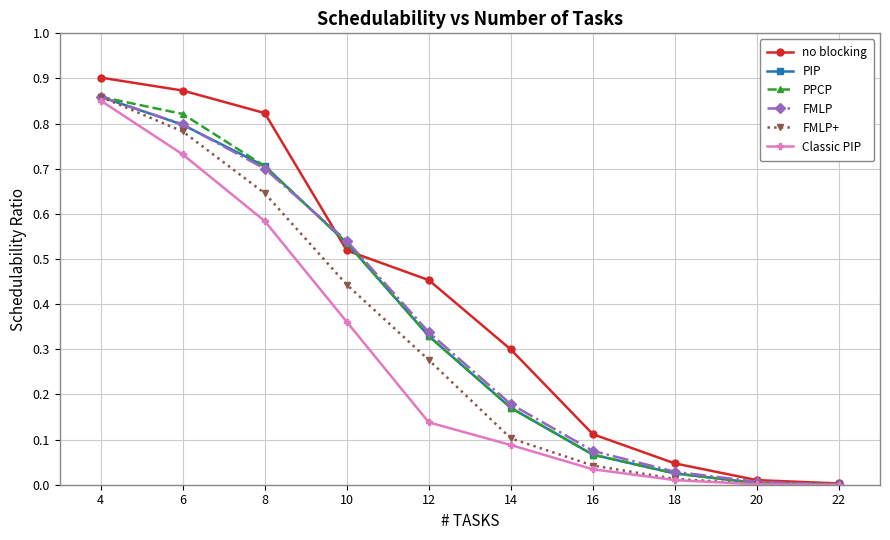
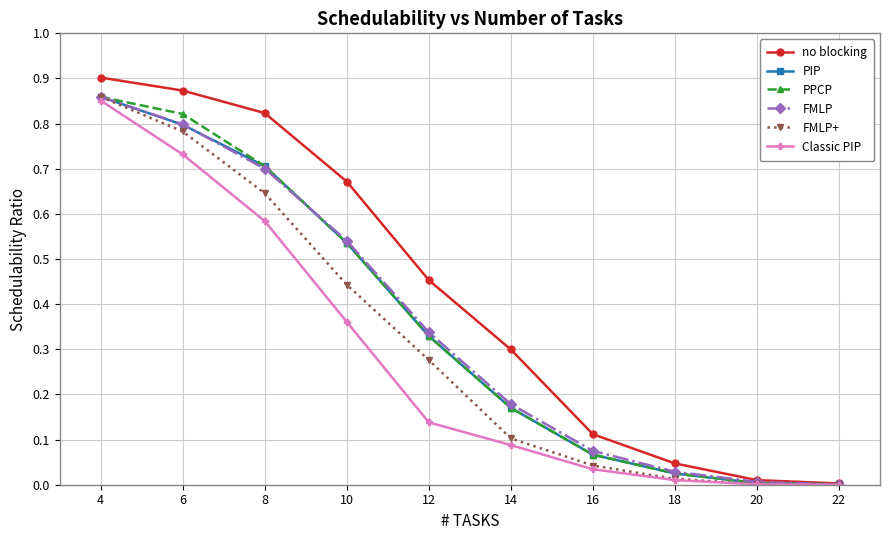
no blocking, 10: 0.52 -> 0.67
